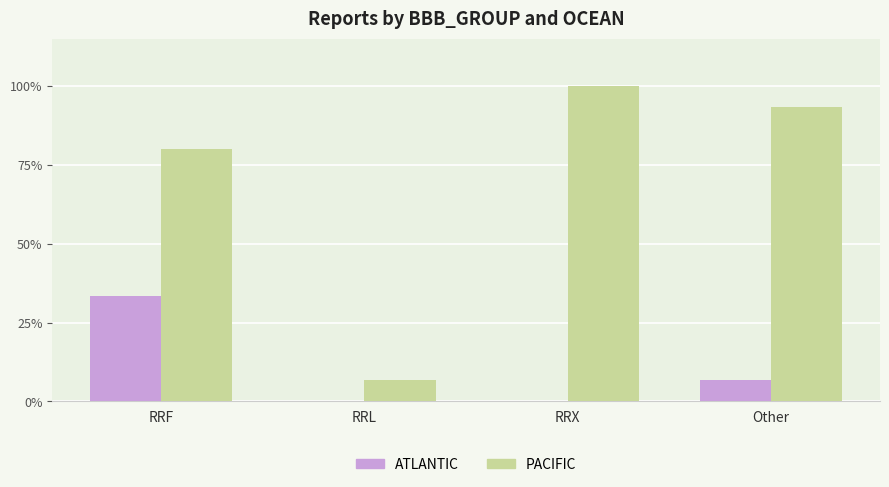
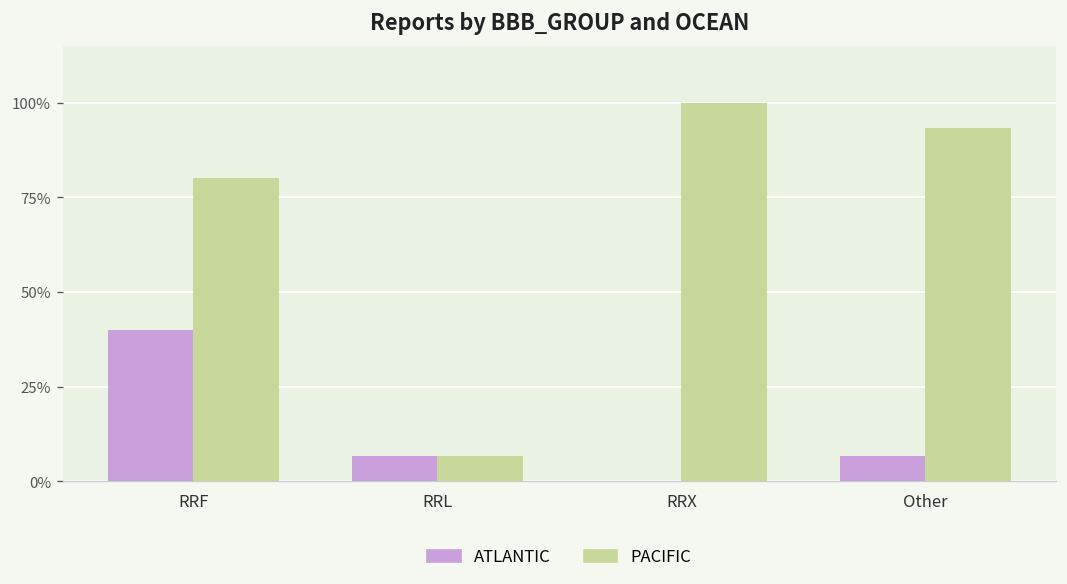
ATLANTIC, RRF: 33% -> 40%
ATLANTIC, RRL: 0% -> 7%
